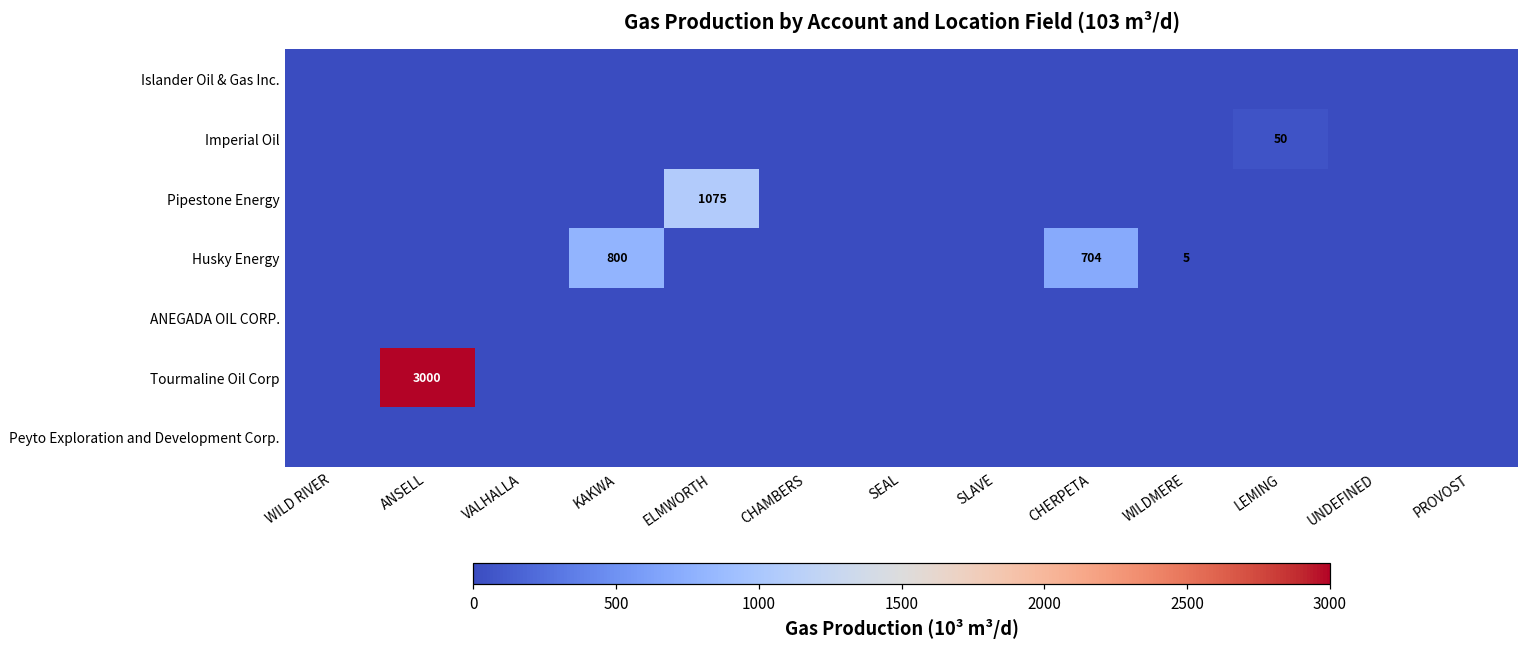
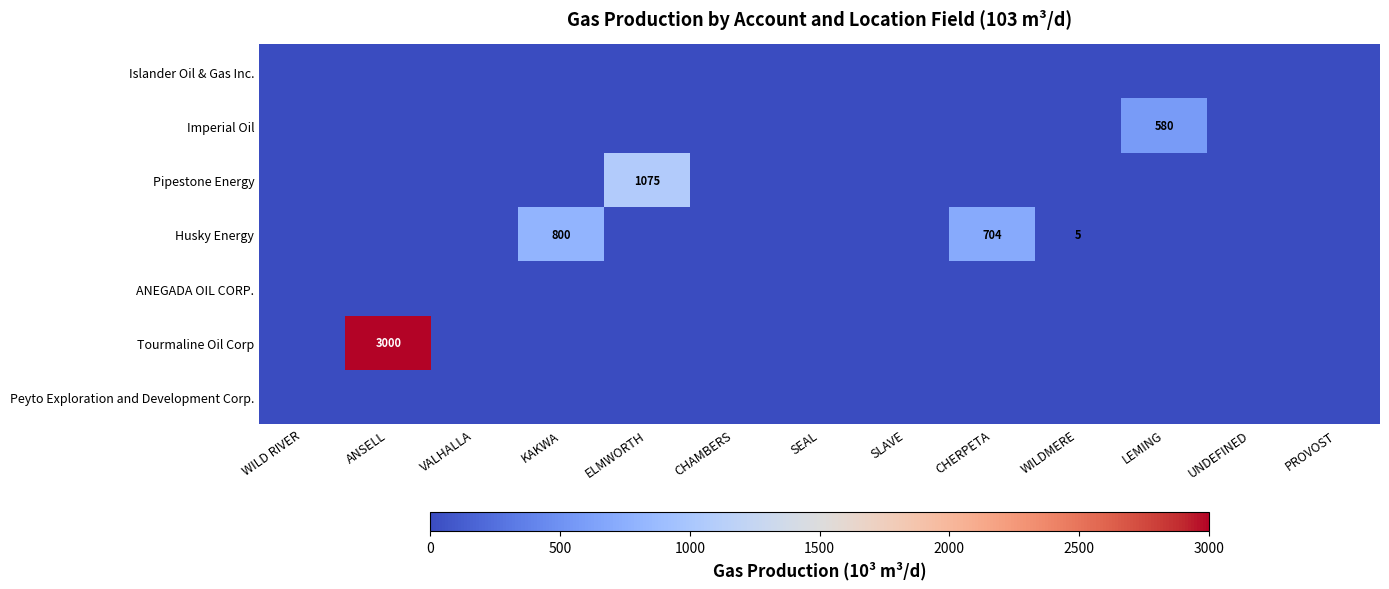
Imperial Oil, LEMING: 50 -> 580
